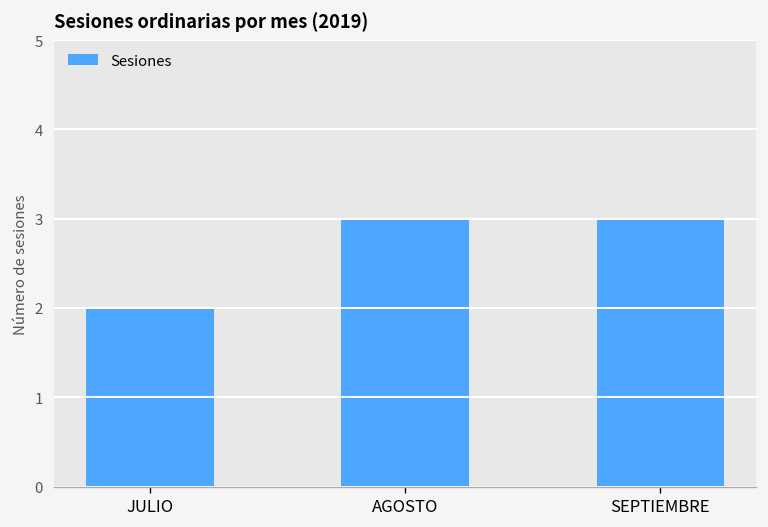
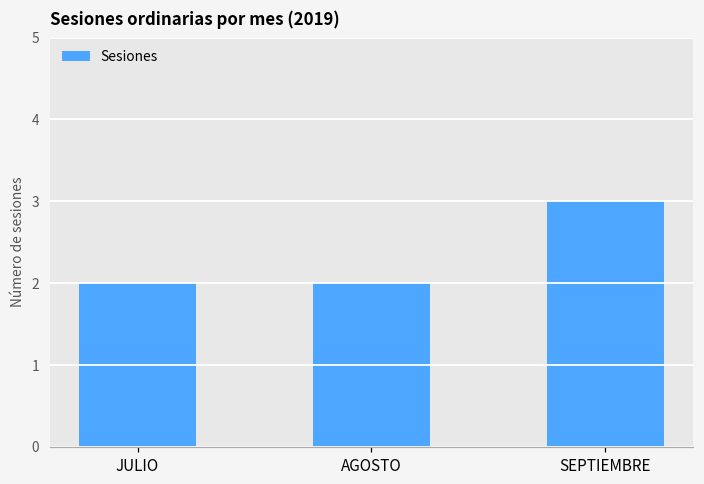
AGOSTO: 3 -> 2
